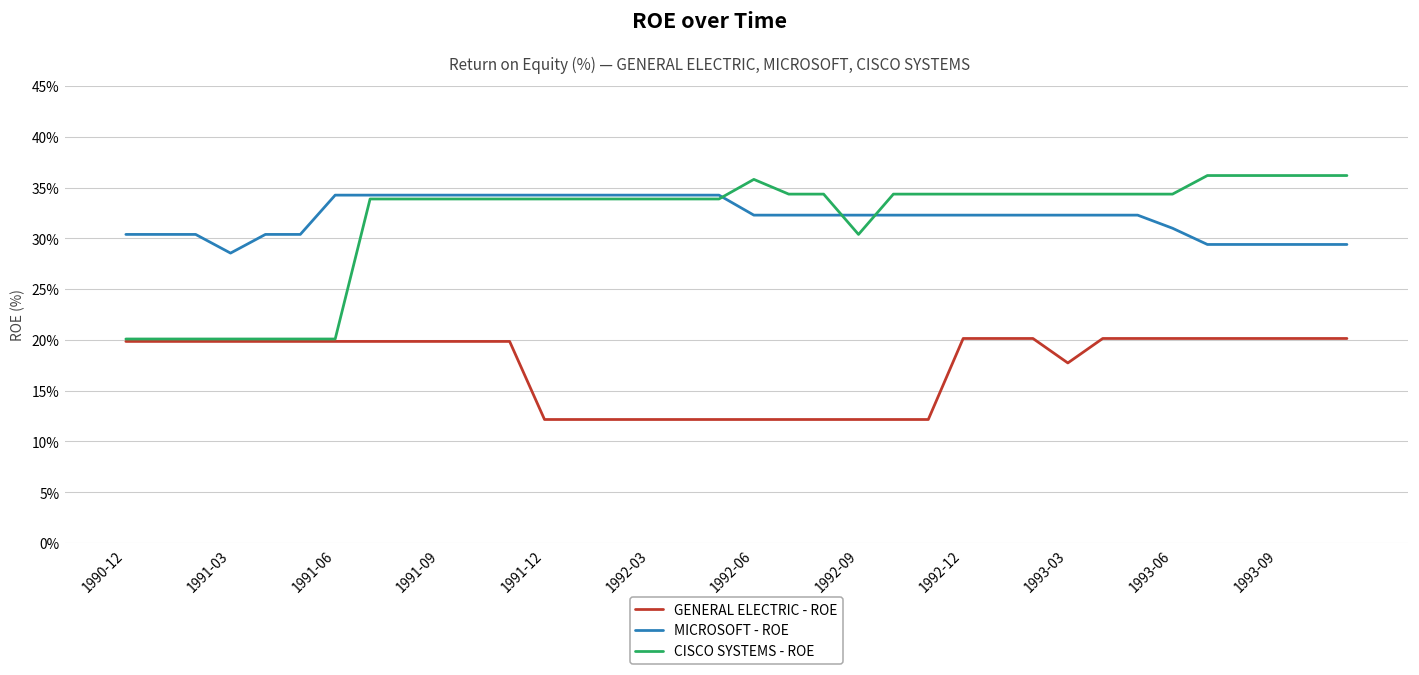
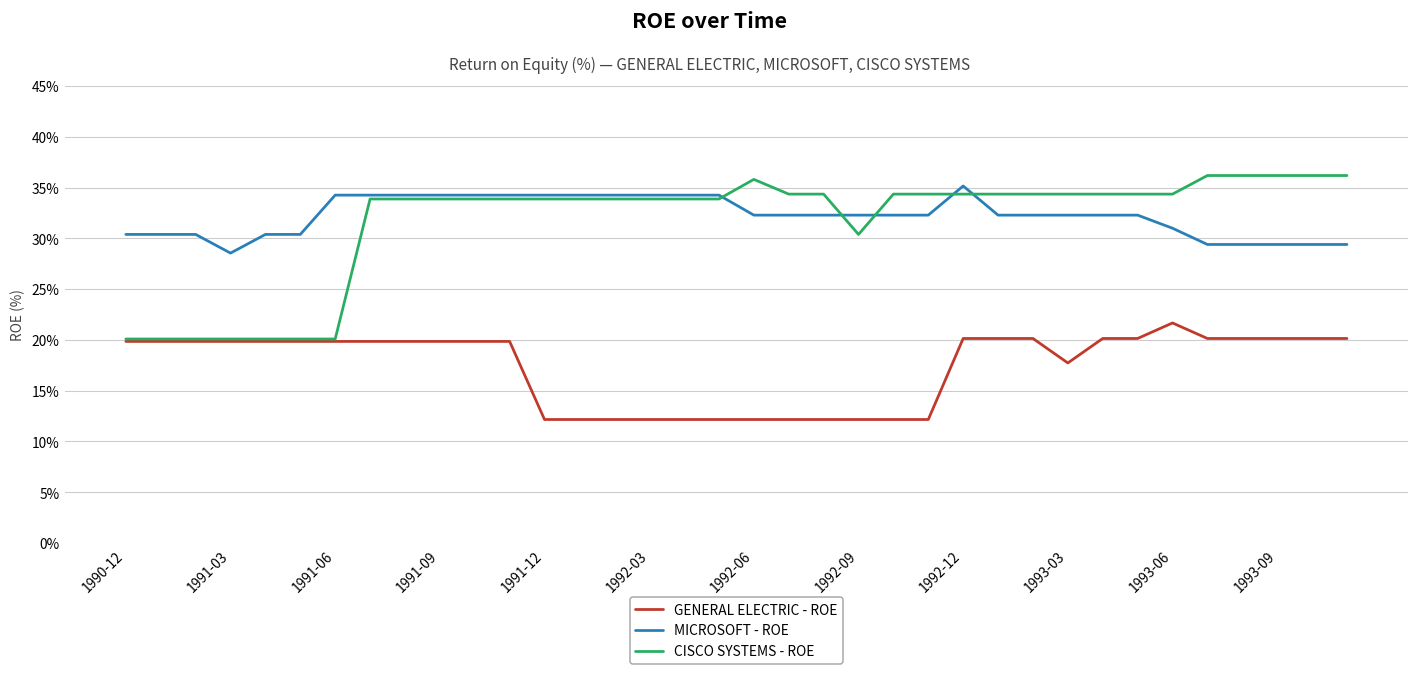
MICROSOFT - ROE, 1992-12: 32% -> 35%
GENERAL ELECTRIC - ROE, 1993-06: 20% -> 22%
